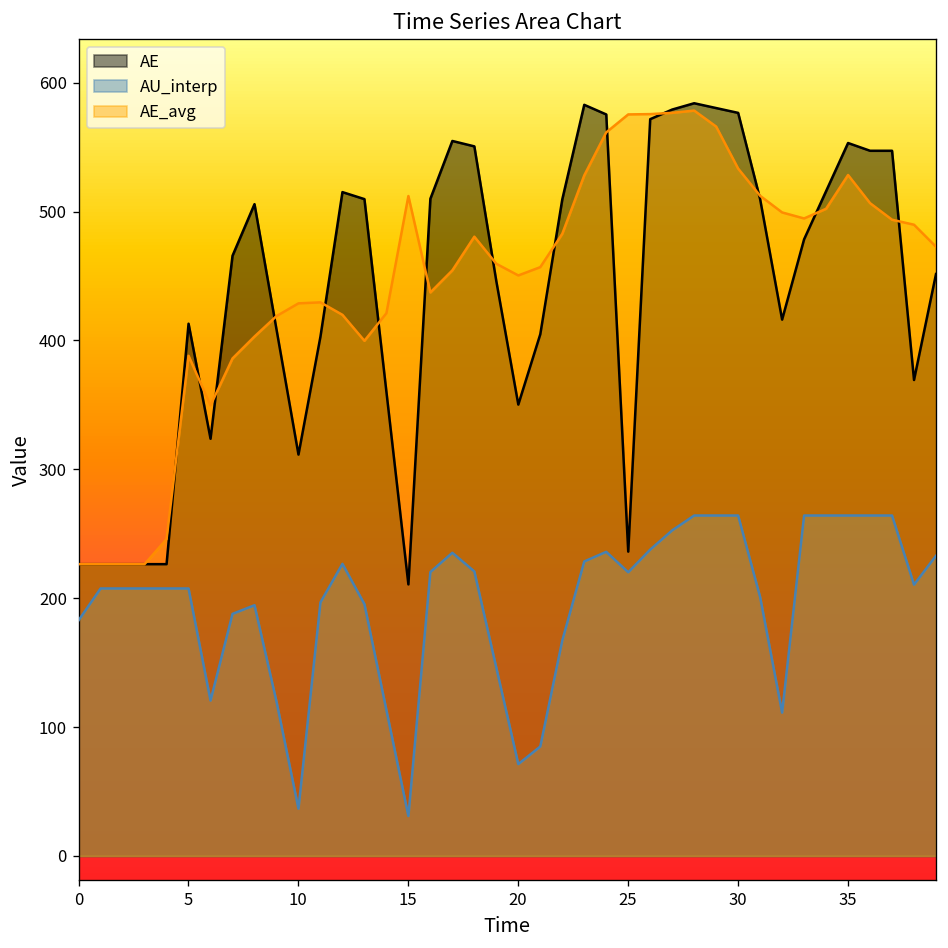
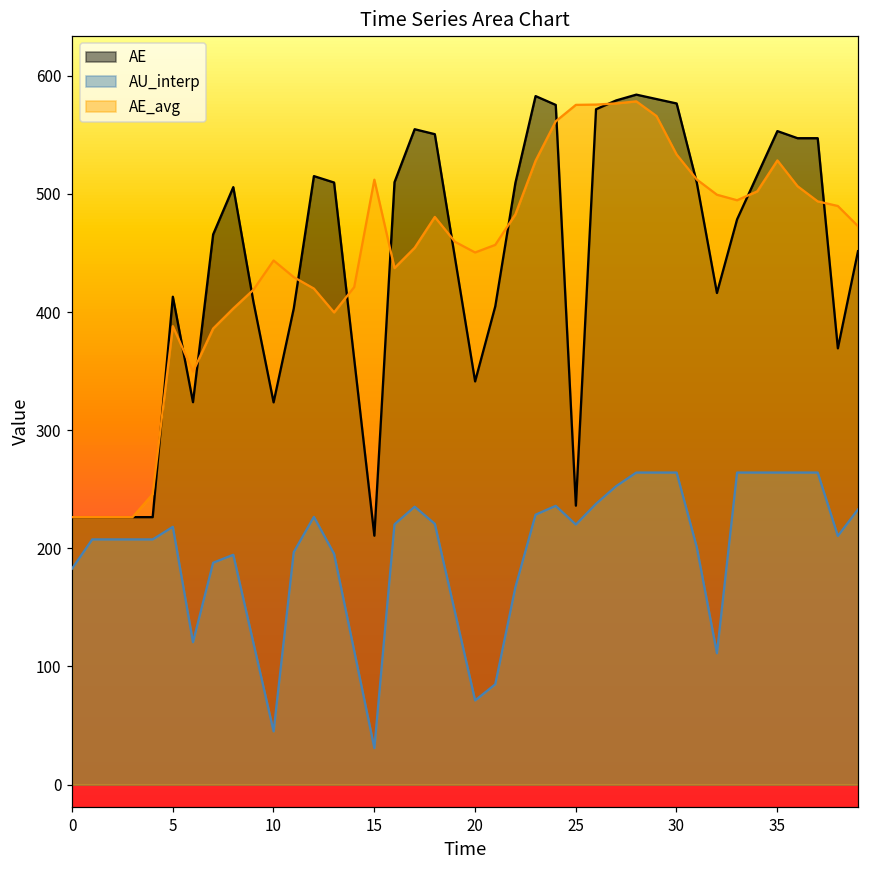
AU_interp, 5: 208 -> 218
AE, 10: 311 -> 324
AU_interp, 10: 37 -> 45
AE_avg, 10: 429 -> 444
AE, 20: 350 -> 341
